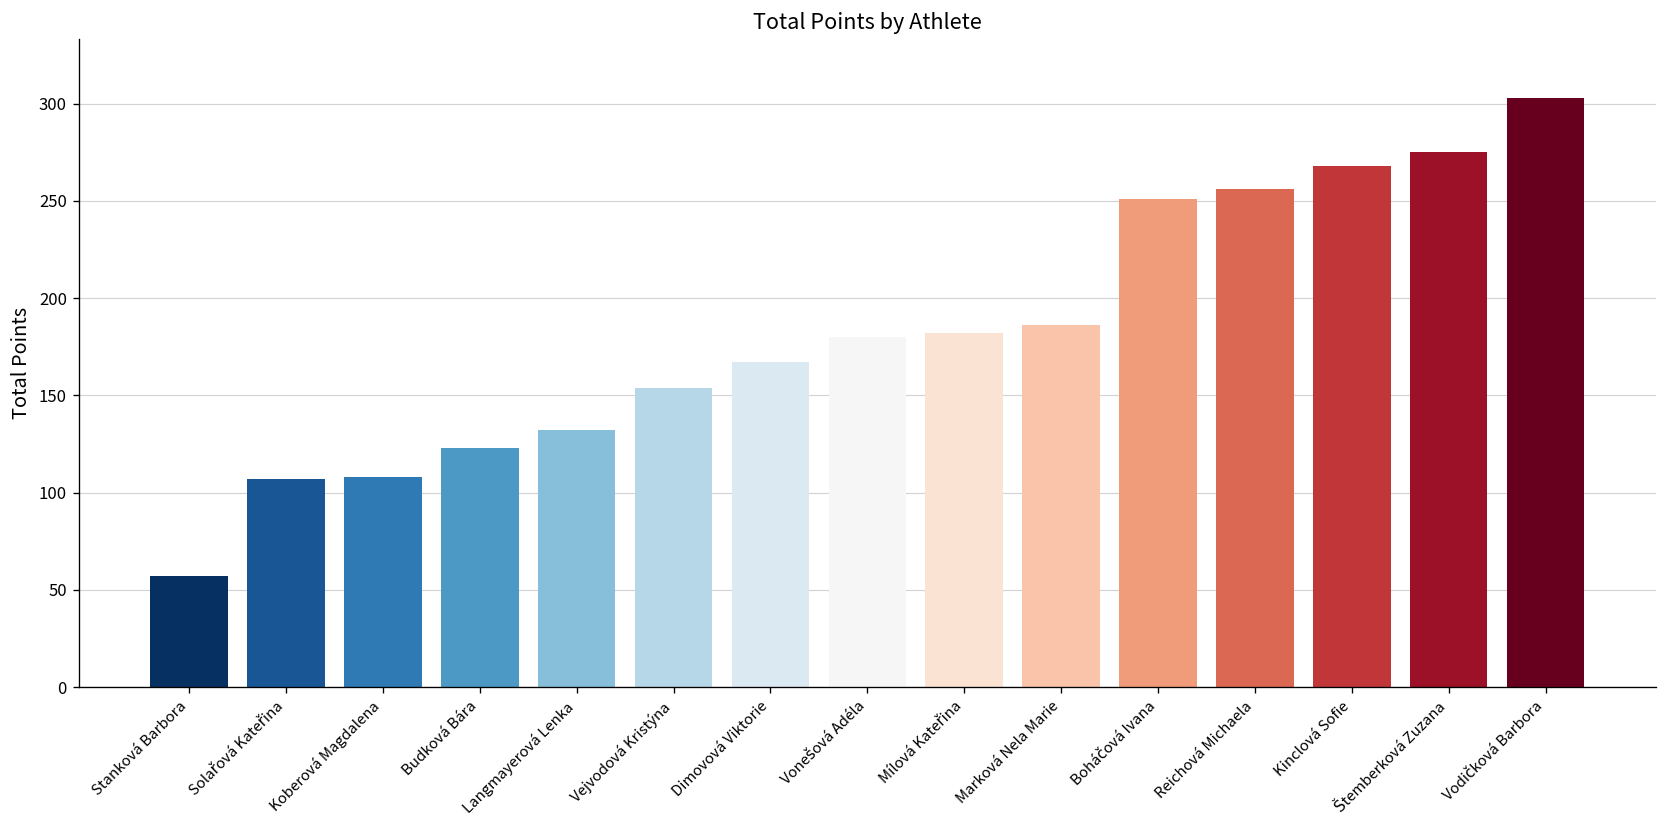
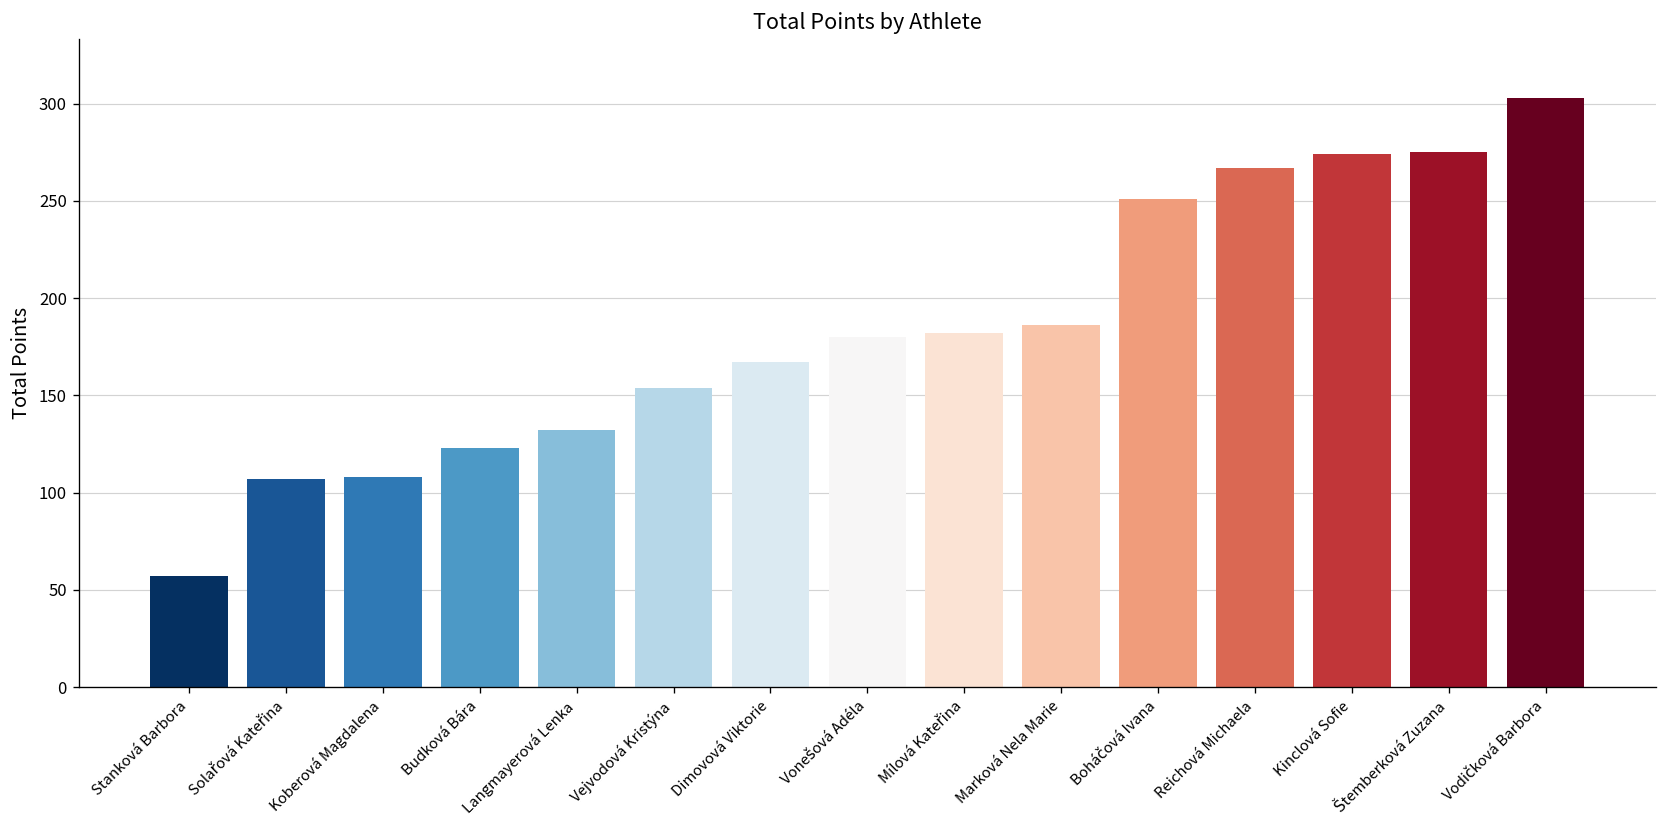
Reichová Michaela: 256 -> 267
Kinclová Sofie: 268 -> 274
